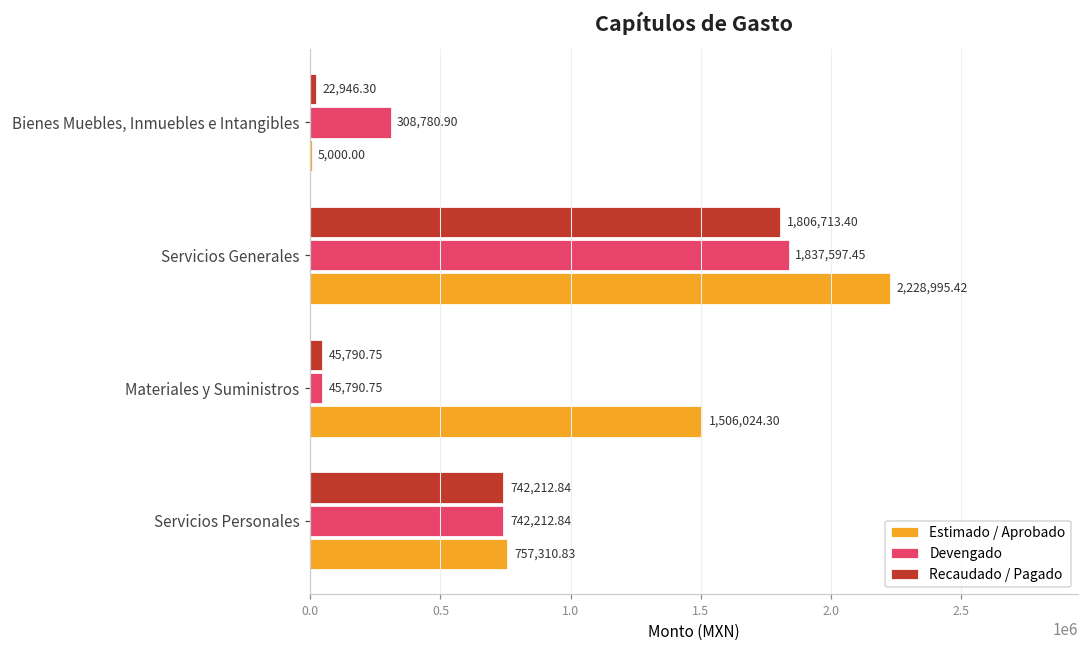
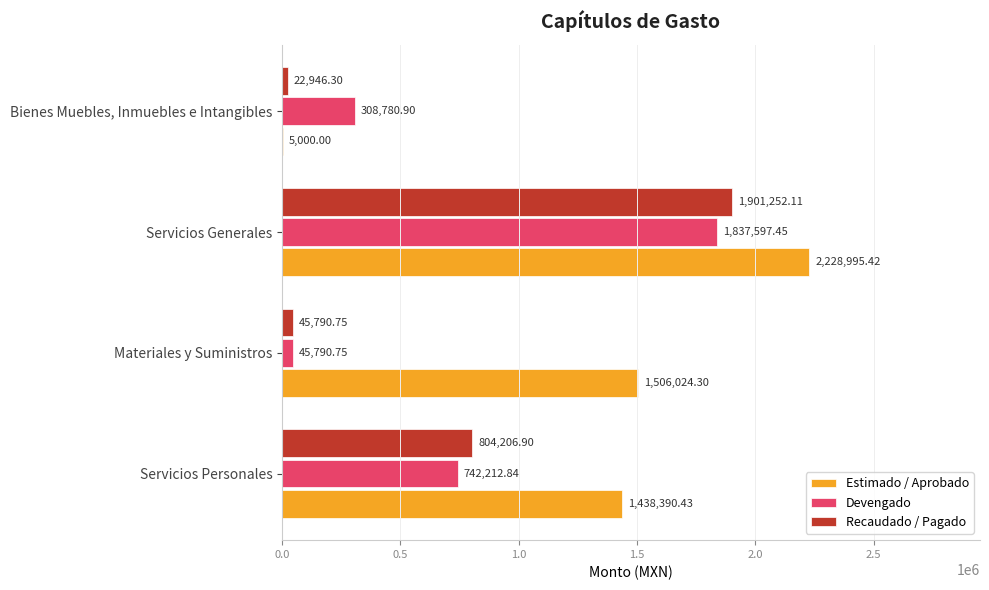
Recaudado / Pagado, Servicios Generales: 1,806,713.40 -> 1,901,252.11
Recaudado / Pagado, Servicios Personales: 742,212.84 -> 804,206.90
Estimado / Aprobado, Servicios Personales: 757,310.83 -> 1,438,390.43
